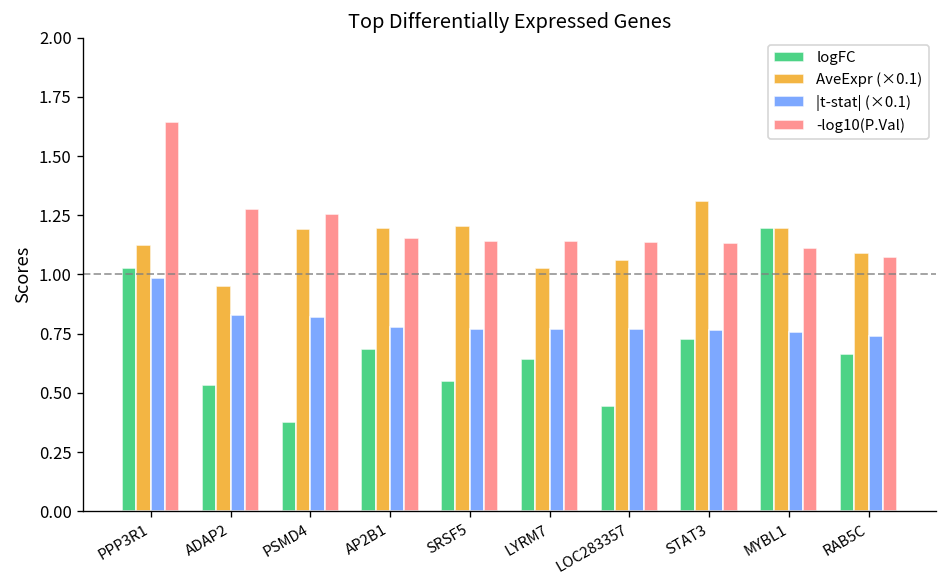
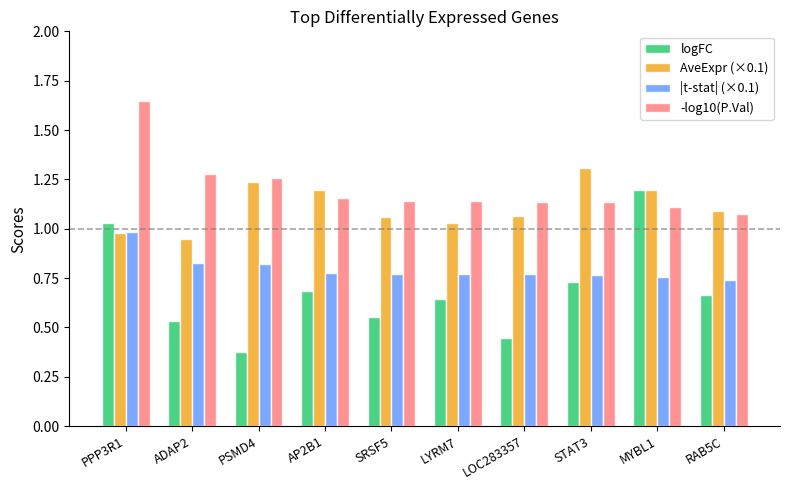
AveExpr (×0.1), PPP3R1: 1.12 -> 0.98
AveExpr (×0.1), PSMD4: 1.19 -> 1.23
AveExpr (×0.1), SRSF5: 1.20 -> 1.06
